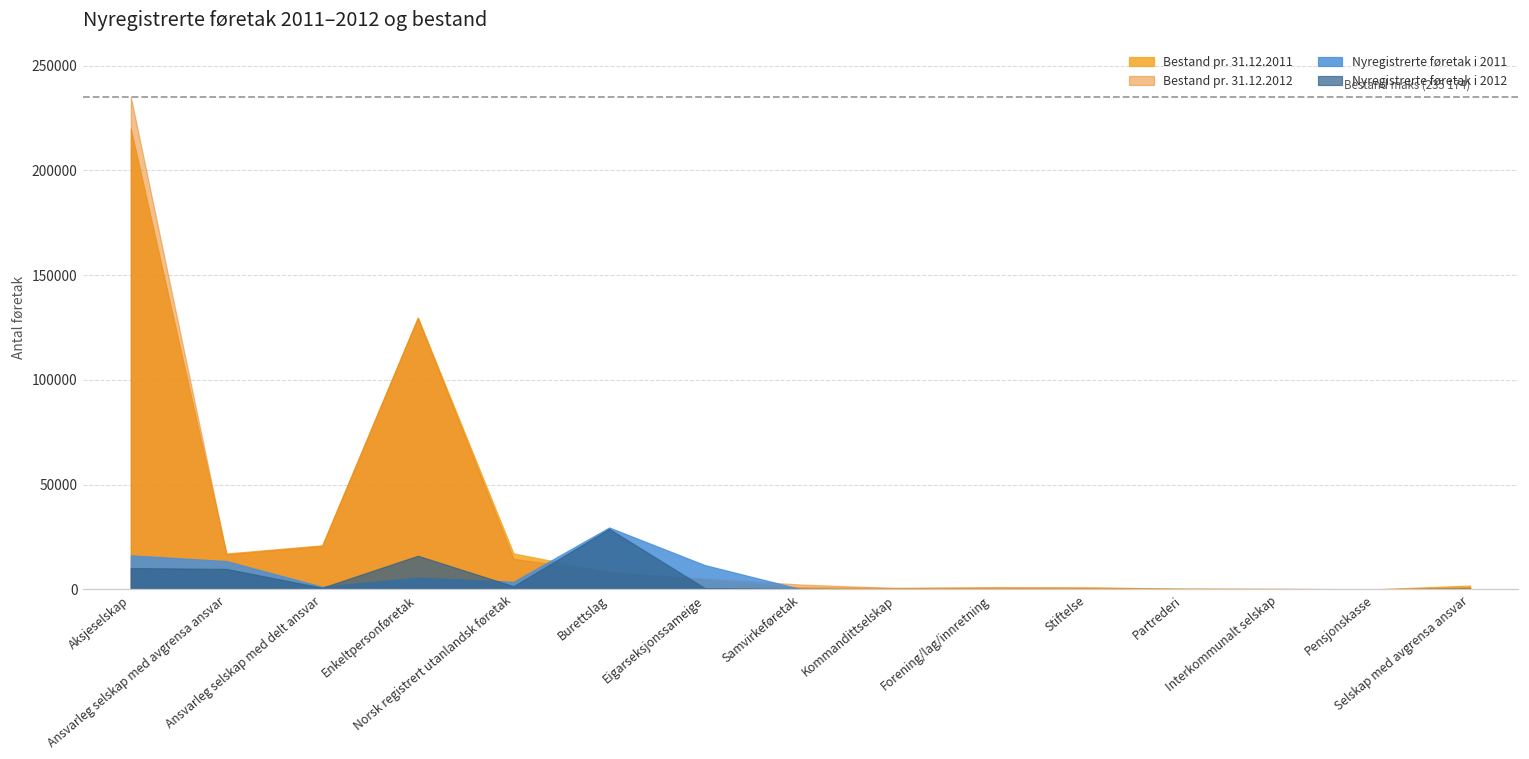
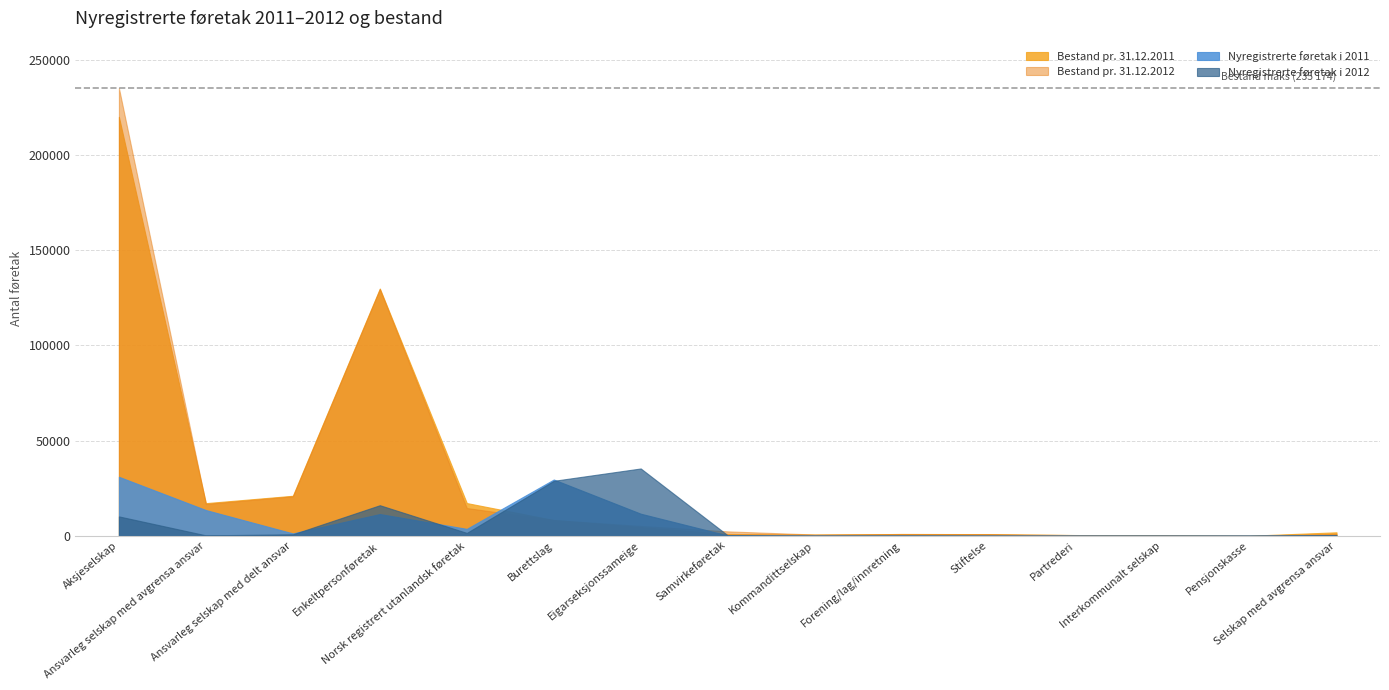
Nyregistrerte føretak i 2011, Aksjeselskap: 16000 -> 31000
Nyregistrerte føretak i 2012, Ansvarleg selskap med avgrensa ansvar: 10000 -> 0
Nyregistrerte føretak i 2011, Enkeltpersonføretak: 6000 -> 11000
Nyregistrerte føretak i 2012, Eigarseksjonssameige: 1000 -> 35000
